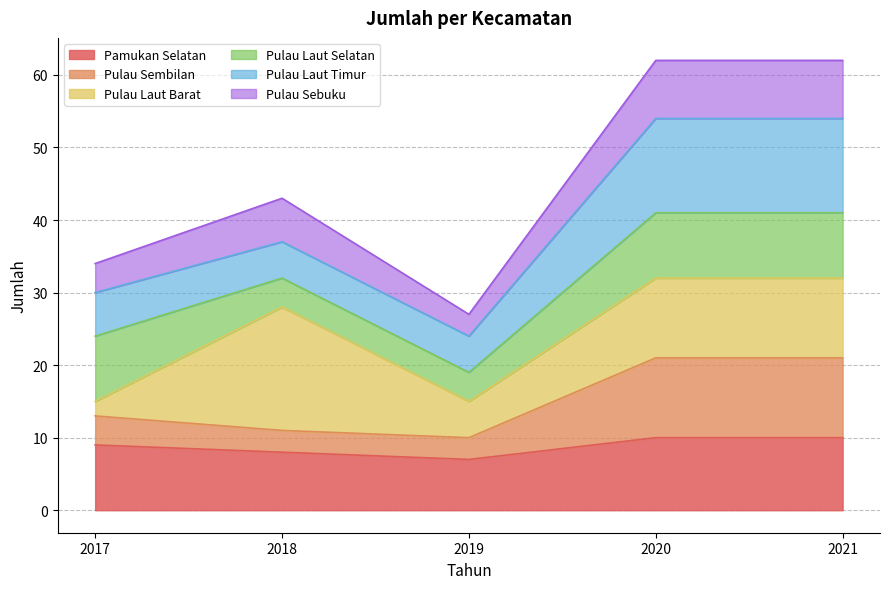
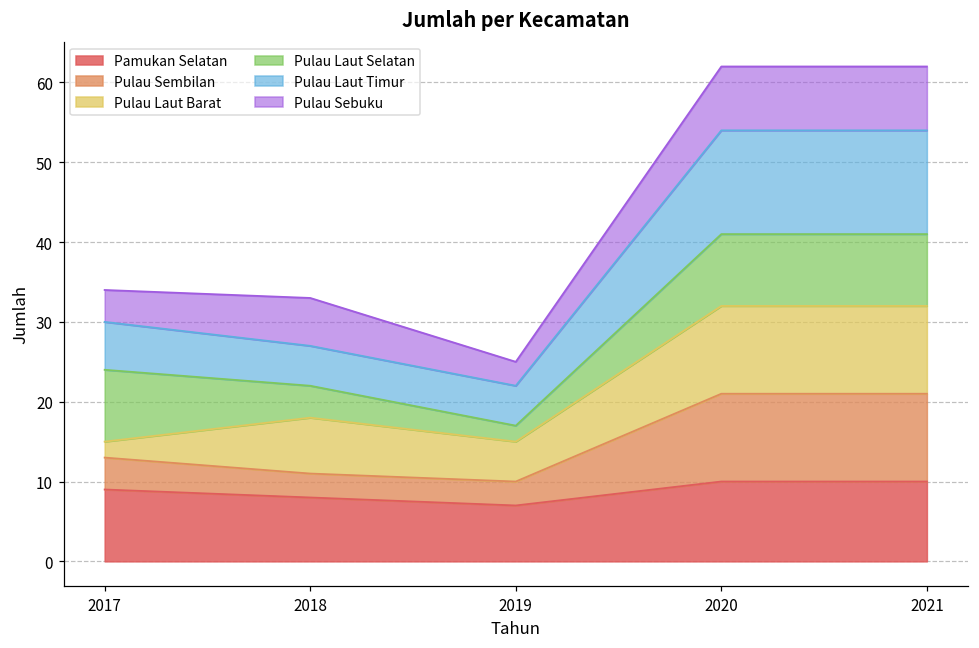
Pulau Laut Barat, 2018: 17 -> 7
Pulau Laut Selatan, 2019: 4 -> 2
